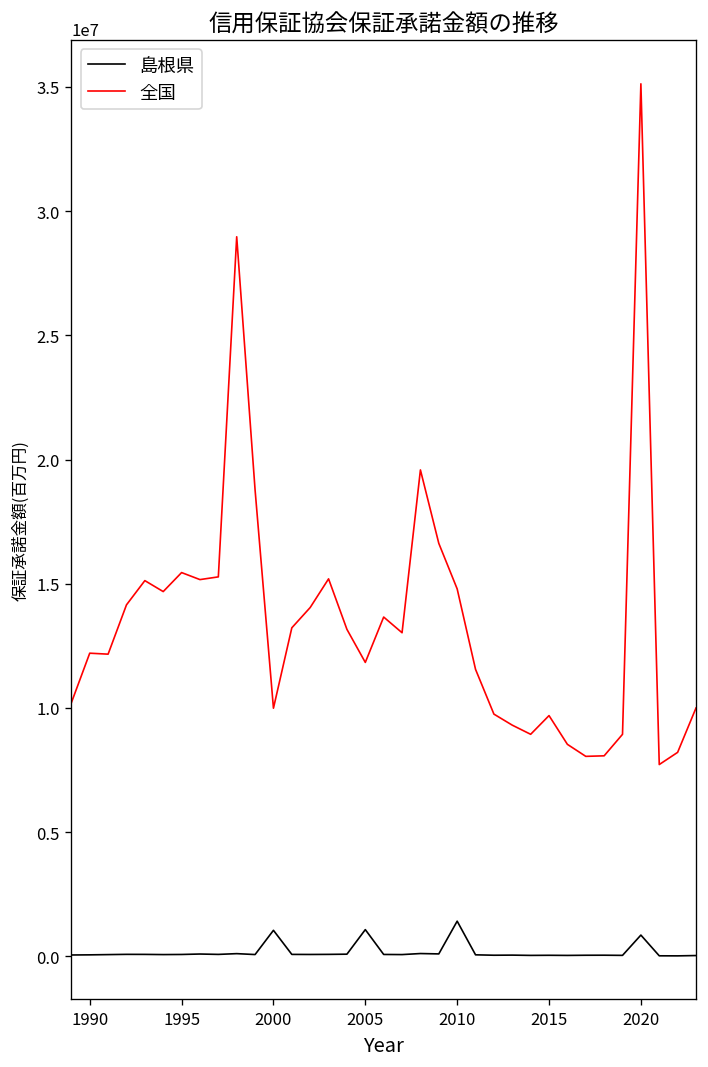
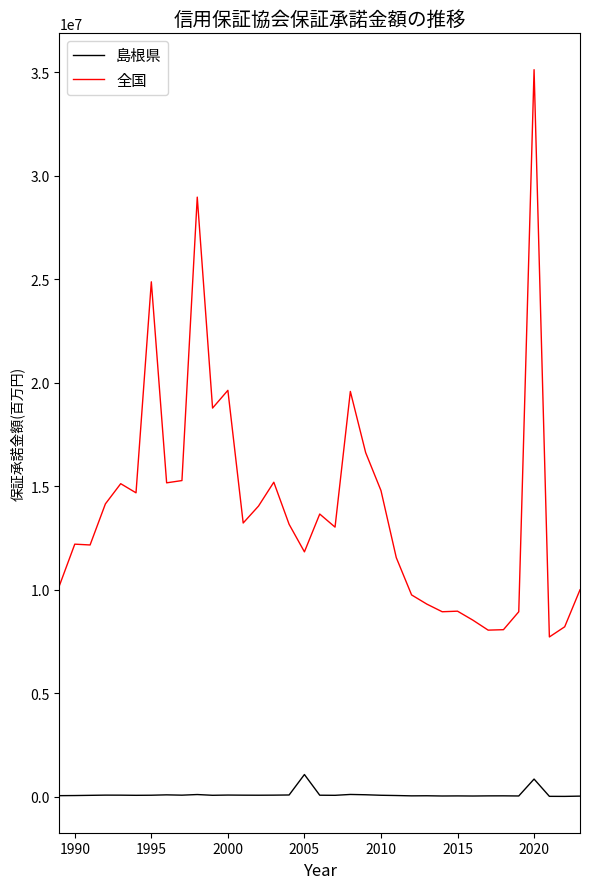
全国, 1995: 15400000 -> 24900000
島根県, 2000: 1000000 -> 100000
全国, 2000: 10000000 -> 19600000
島根県, 2010: 1400000 -> 100000
全国, 2015: 9700000 -> 9000000
